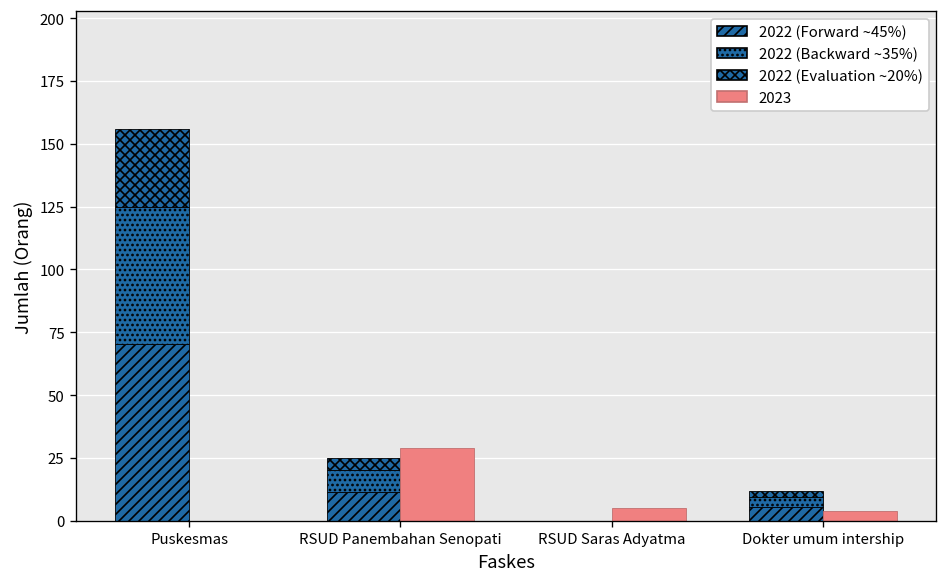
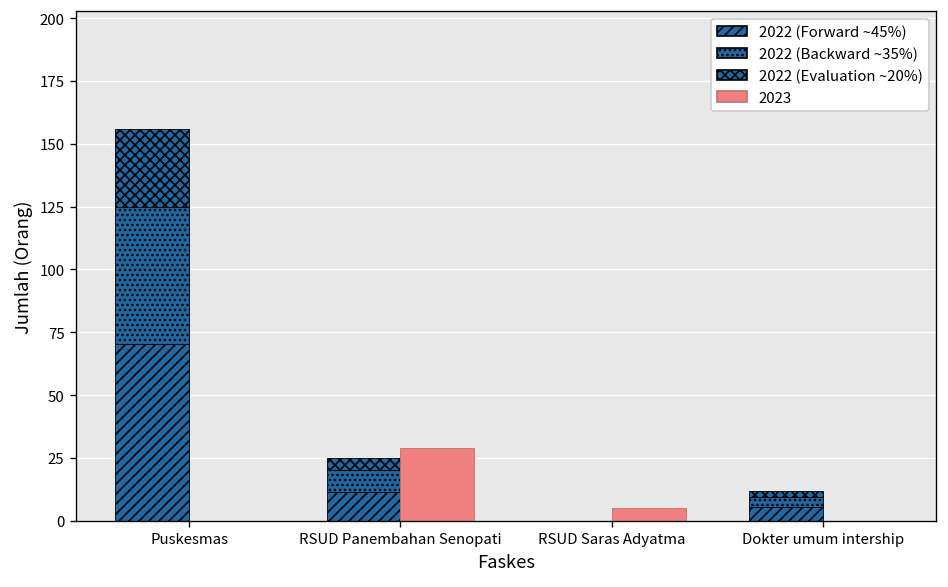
2023, Dokter umum intership: 4 -> 0
